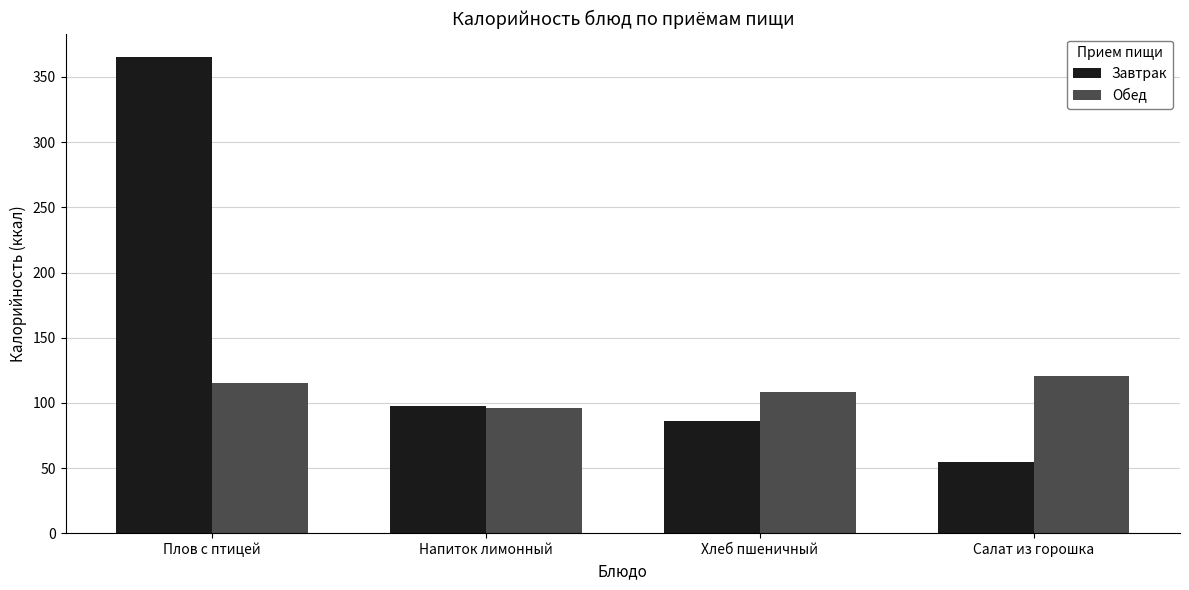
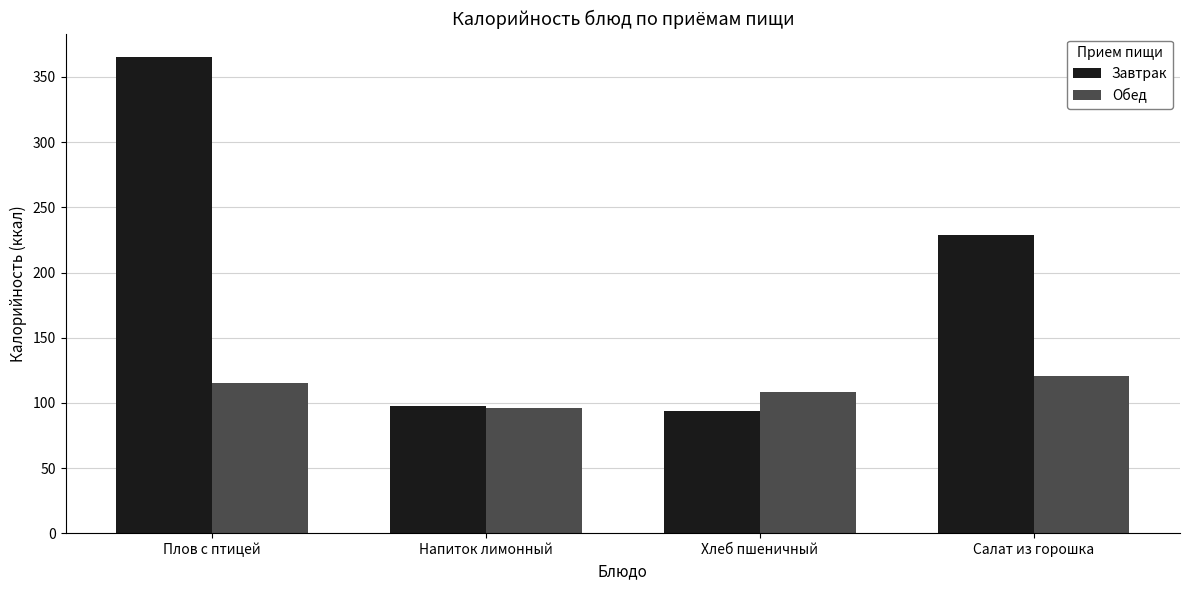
Завтрак, Хлеб пшеничный: 86 -> 94
Завтрак, Салат из горошка: 55 -> 229
